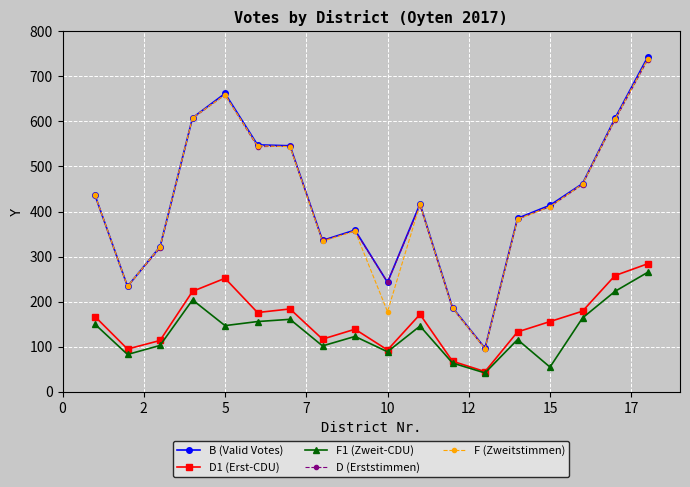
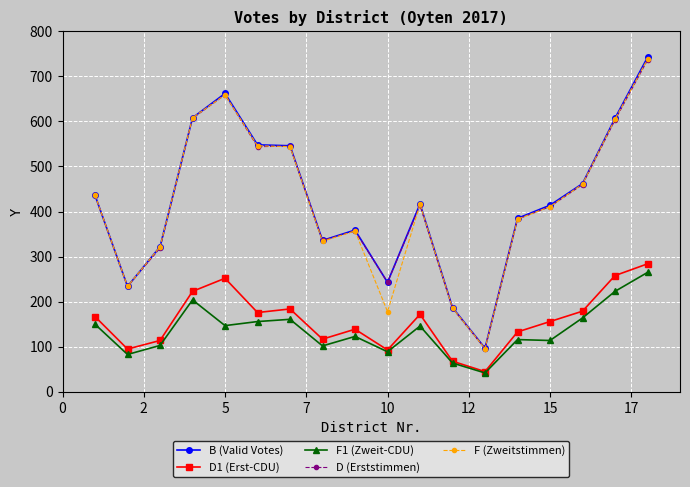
F1 (Zweit-CDU), 15: 60 -> 110
